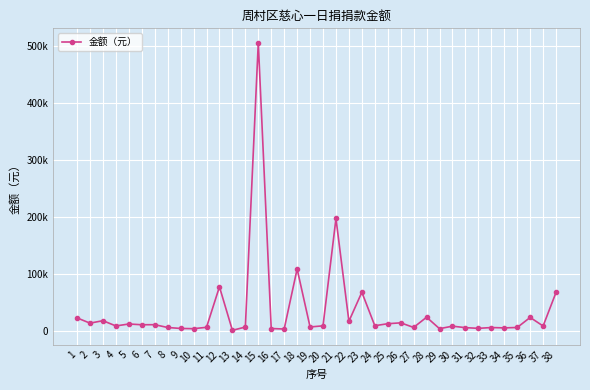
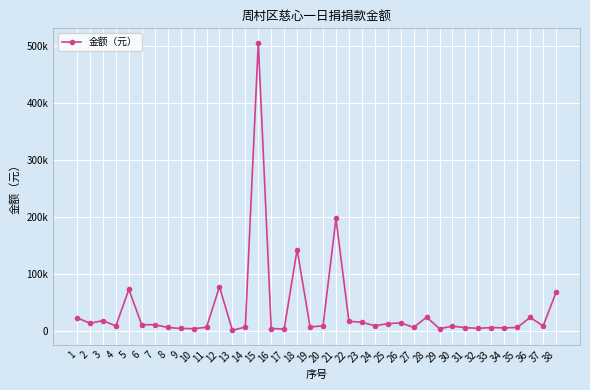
5: 10000 -> 70000
18: 110000 -> 140000
23: 70000 -> 20000
